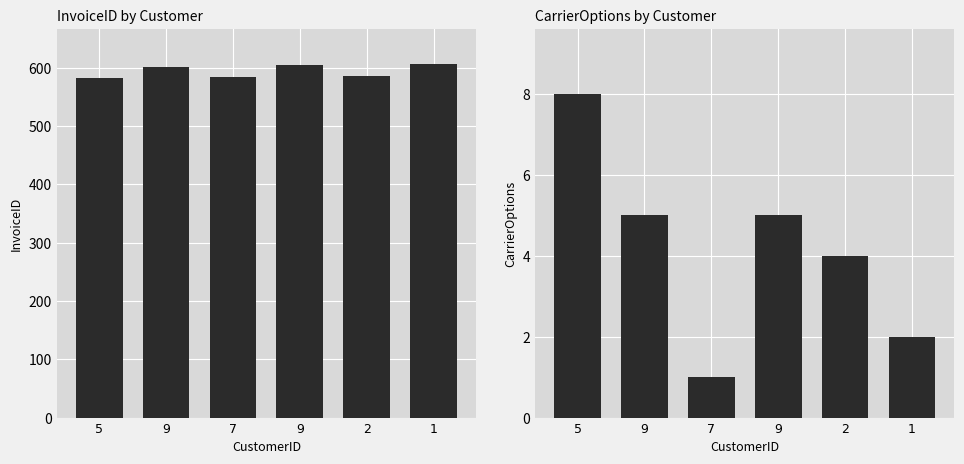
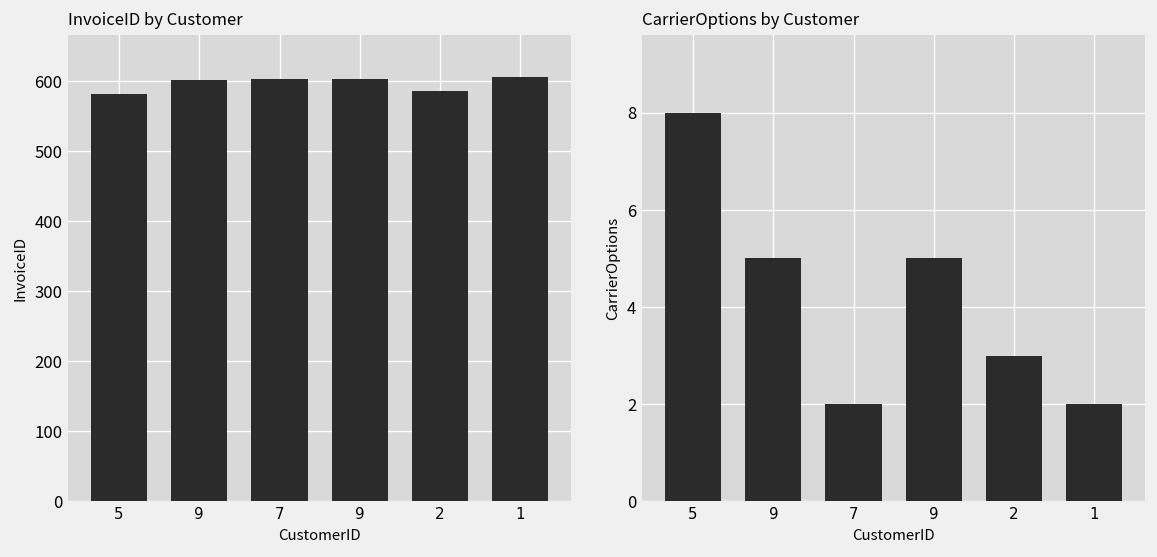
InvoiceID by Customer, 7: 580 -> 600
CarrierOptions by Customer, 7: 1 -> 2
CarrierOptions by Customer, 2: 4 -> 3
